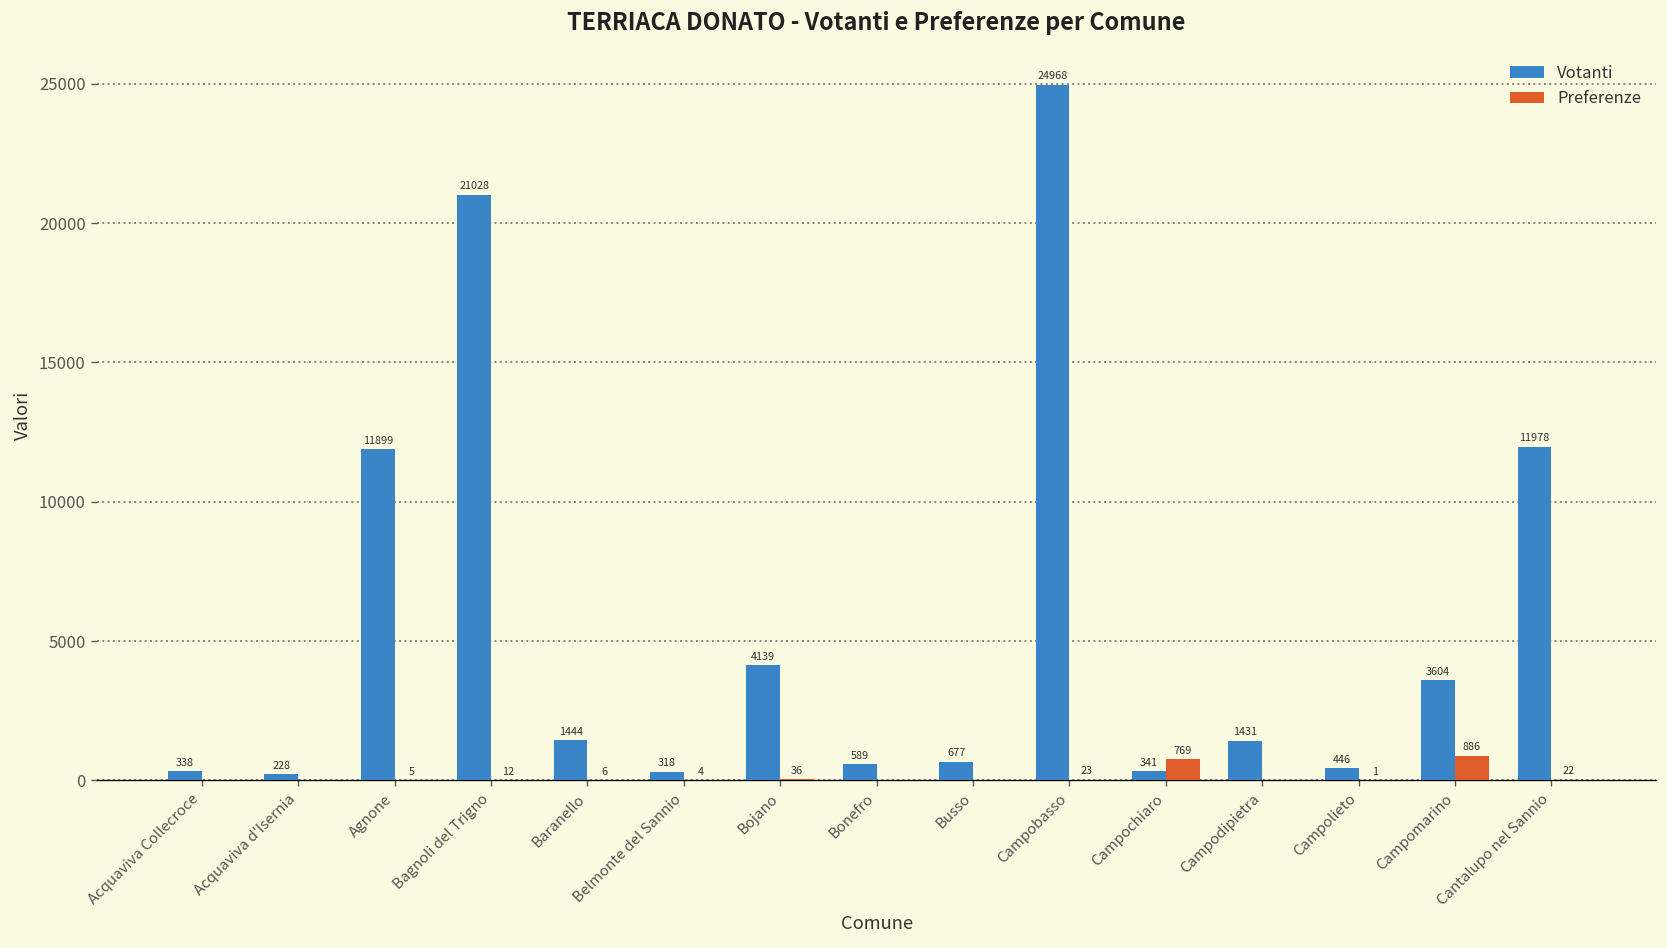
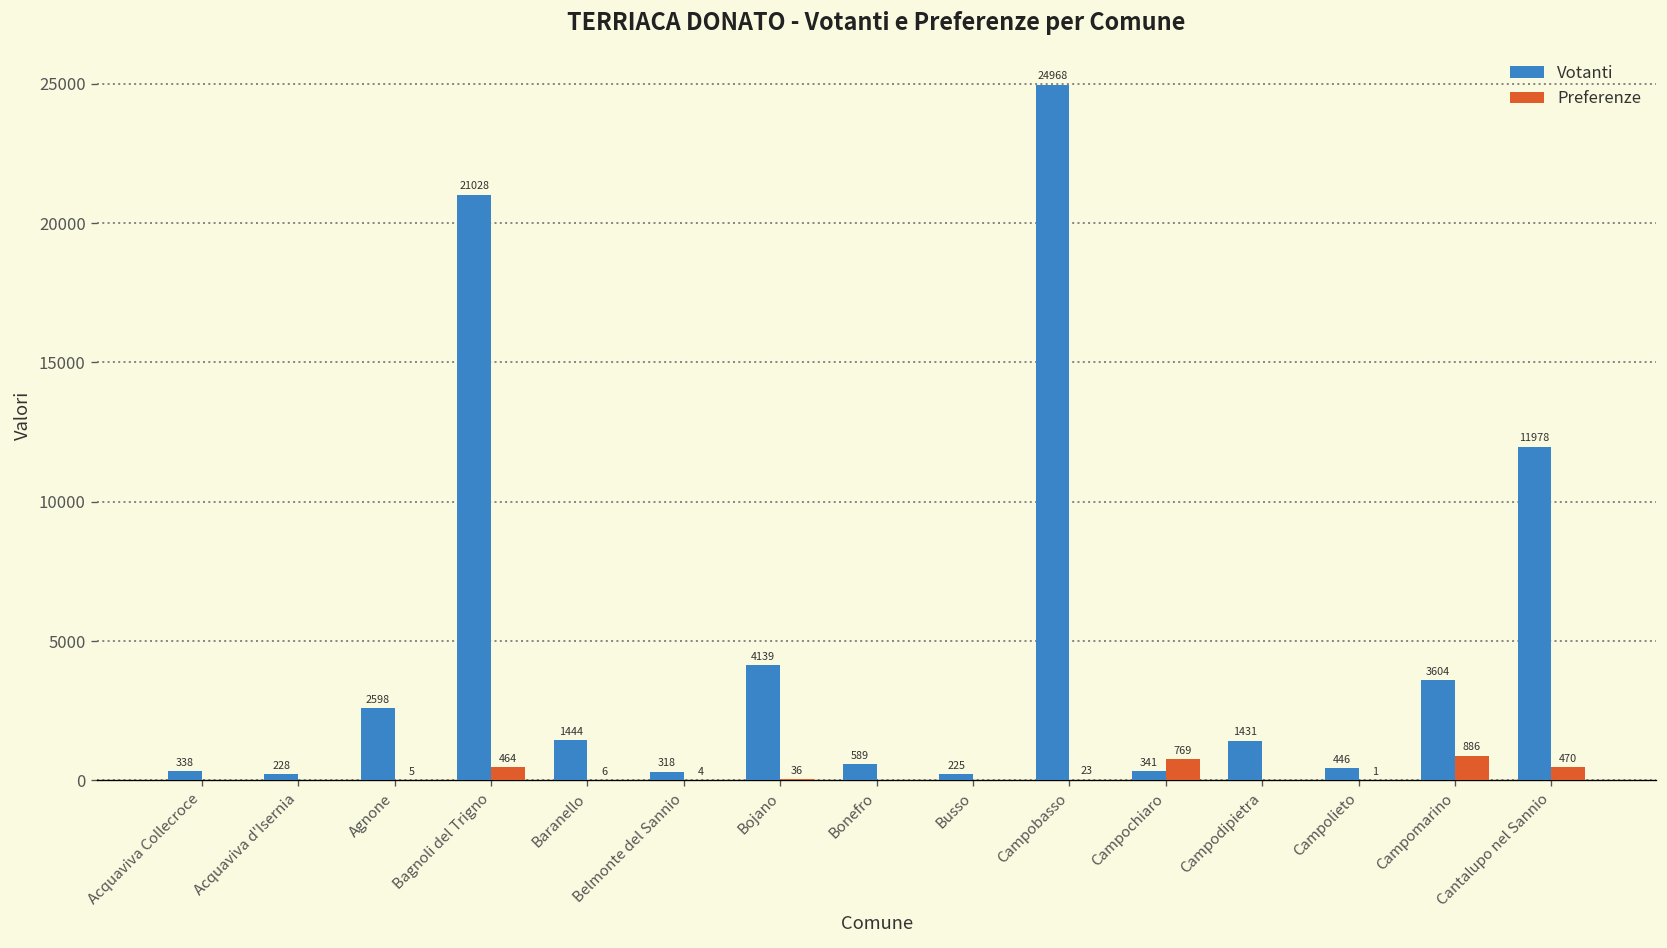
Votanti, Agnone: 11899 -> 2598
Preferenze, Bagnoli del Trigno: 12 -> 464
Votanti, Busso: 677 -> 225
Preferenze, Cantalupo nel Sannio: 22 -> 470
